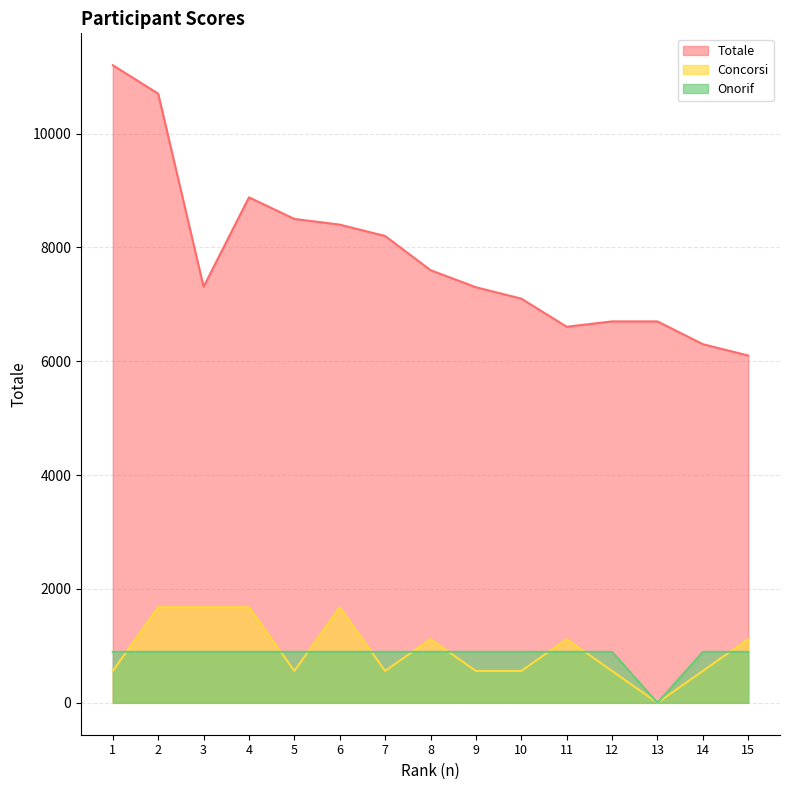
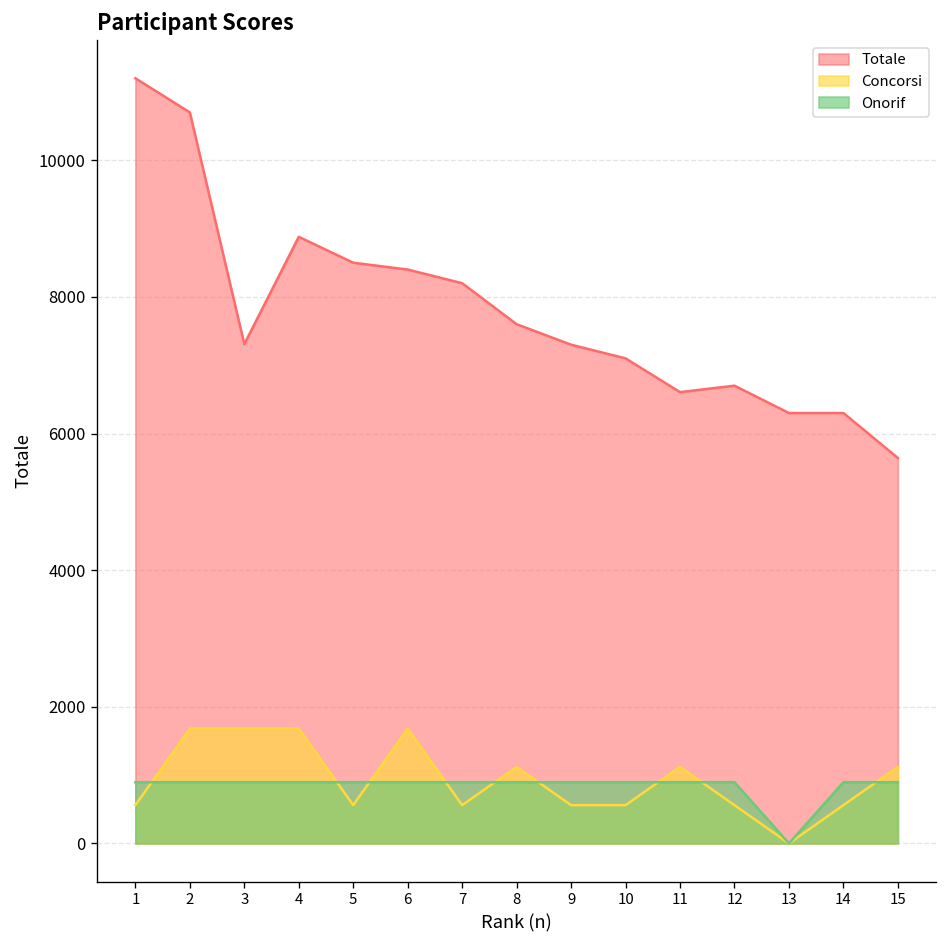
Totale, 13: 6700 -> 6300
Totale, 15: 6100 -> 5600
